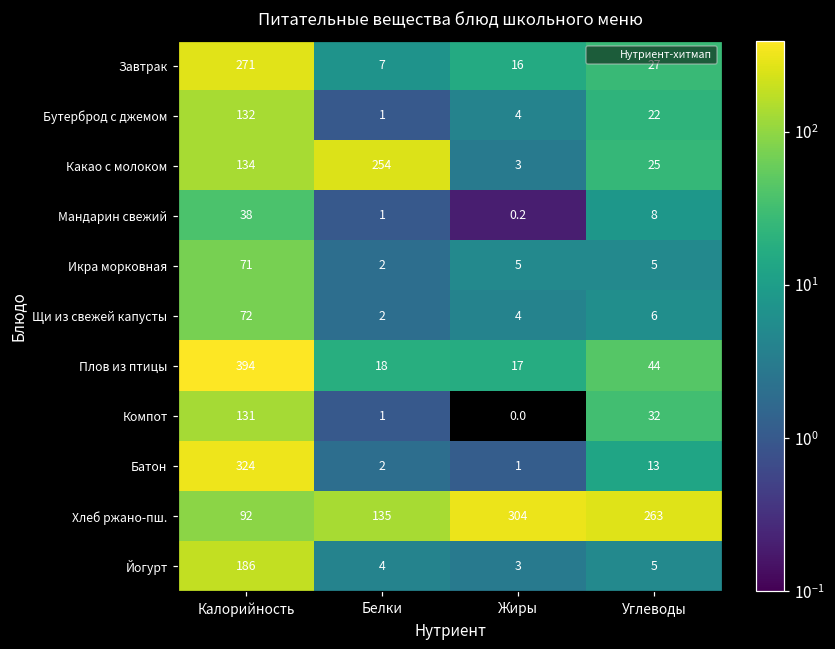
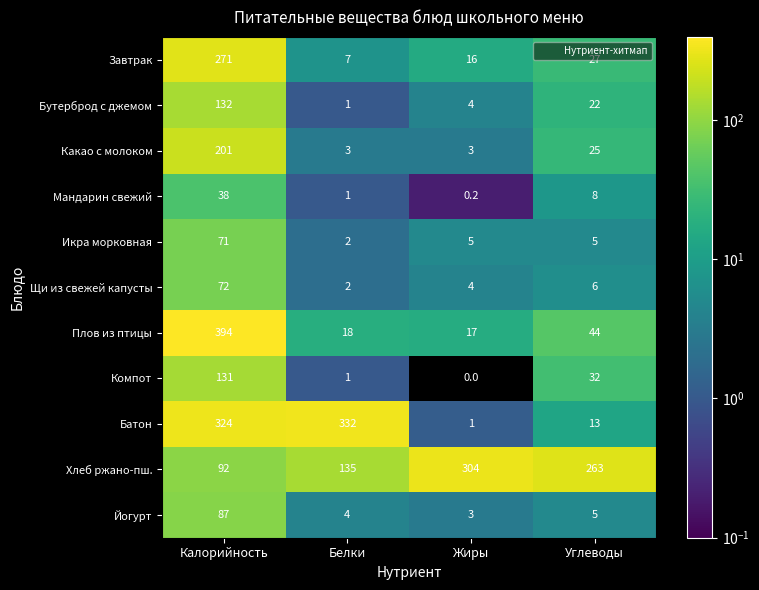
Какао с молоком, Калорийность: 134 -> 201
Какао с молоком, Белки: 254 -> 3
Батон, Белки: 2 -> 332
Йогурт, Калорийность: 186 -> 87
